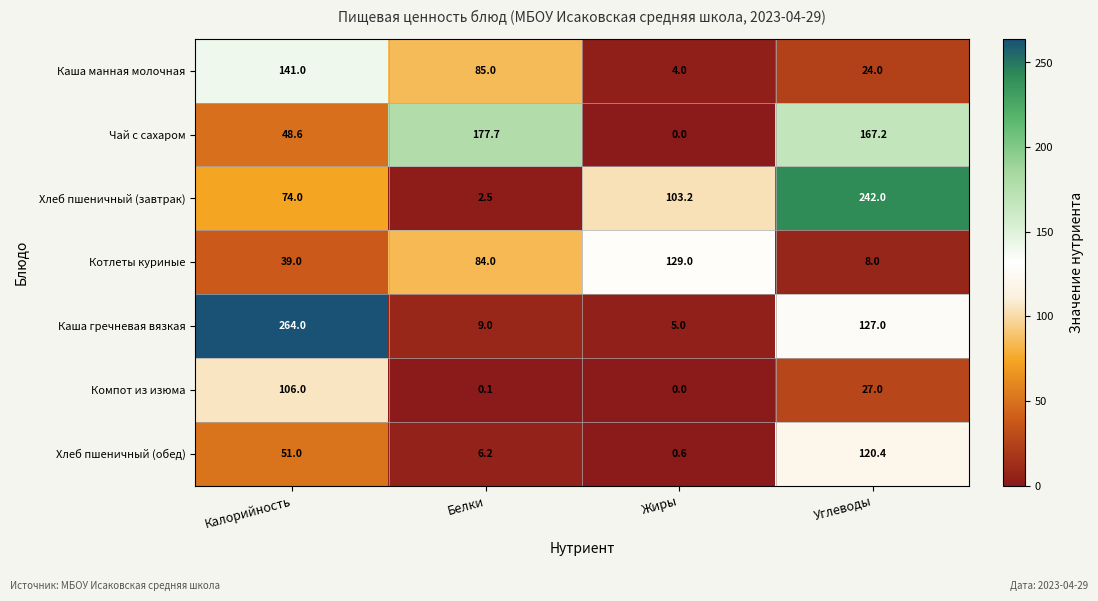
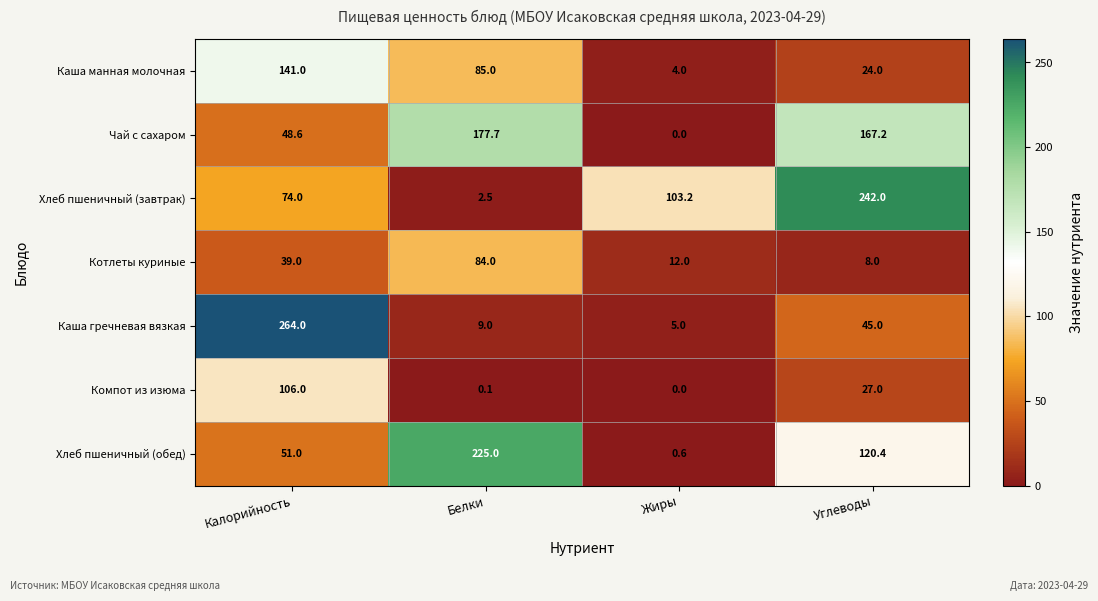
Котлеты куриные, Жиры: 129.0 -> 12.0
Каша гречневая вязкая, Углеводы: 127.0 -> 45.0
Хлеб пшеничный (обед), Белки: 6.2 -> 225.0
